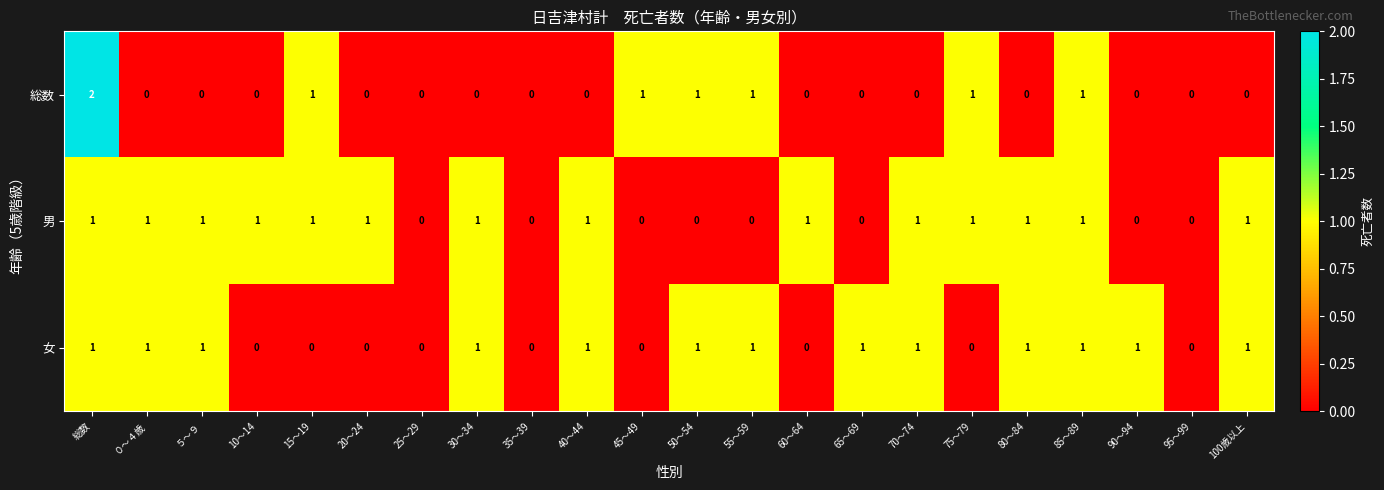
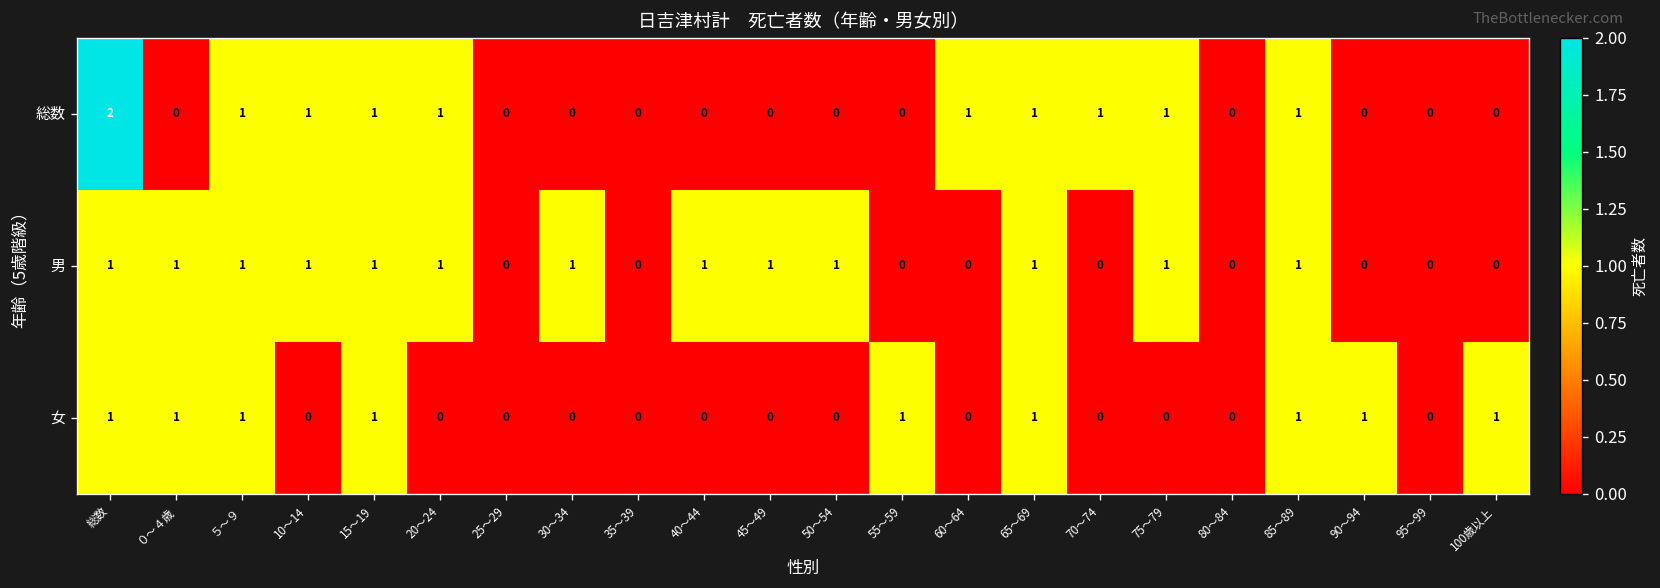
総数, ５～９: 0 -> 1
総数, 10～14: 0 -> 1
総数, 20～24: 0 -> 1
総数, 45～49: 1 -> 0
総数, 50～54: 1 -> 0
総数, 55～59: 1 -> 0
総数, 60～64: 0 -> 1
総数, 65～69: 0 -> 1
総数, 70～74: 0 -> 1
男, 45～49: 0 -> 1
男, 50～54: 0 -> 1
男, 60～64: 1 -> 0
男, 65～69: 0 -> 1
男, 70～74: 1 -> 0
男, 80～84: 1 -> 0
男, 100歳以上: 1 -> 0
女, 15～19: 0 -> 1
女, 30～34: 1 -> 0
女, 40～44: 1 -> 0
女, 50～54: 1 -> 0
女, 70～74: 1 -> 0
女, 80～84: 1 -> 0
